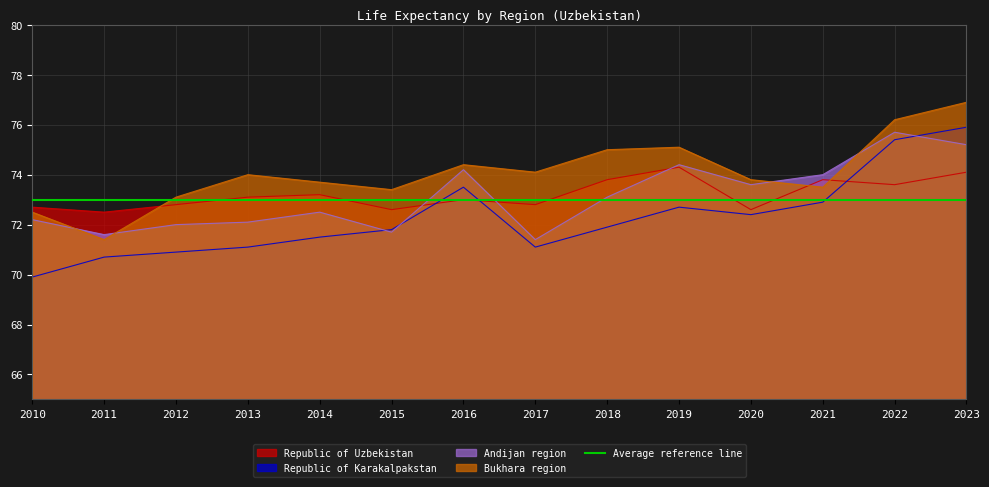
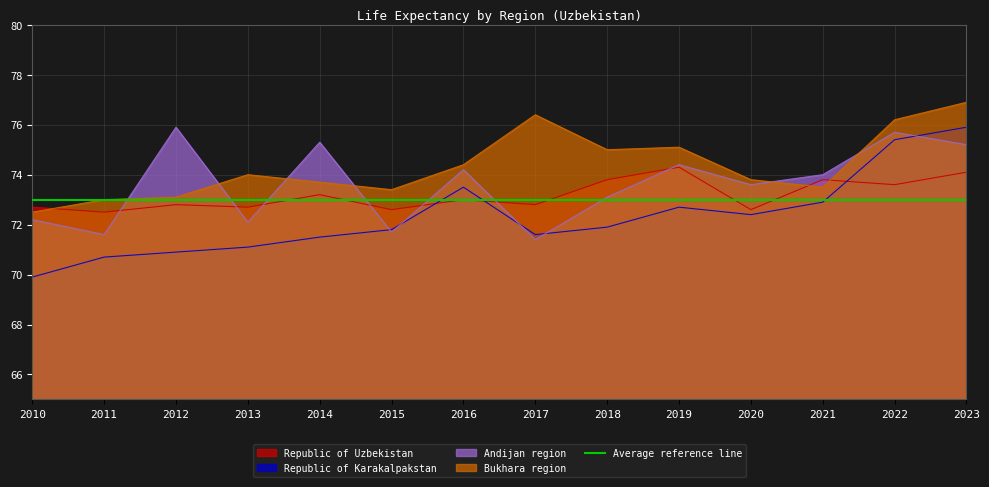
Bukhara region, 2011: 71.4 -> 73.0
Andijan region, 2012: 72.0 -> 75.9
Republic of Uzbekistan, 2013: 73.1 -> 72.7
Andijan region, 2014: 72.5 -> 75.3
Republic of Karakalpakstan, 2017: 71.1 -> 71.6
Bukhara region, 2017: 74.1 -> 76.4
